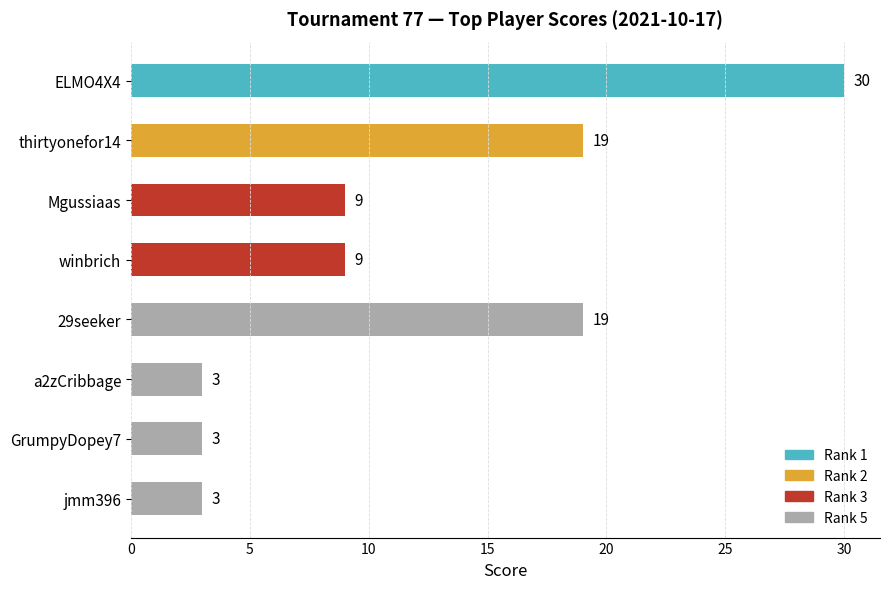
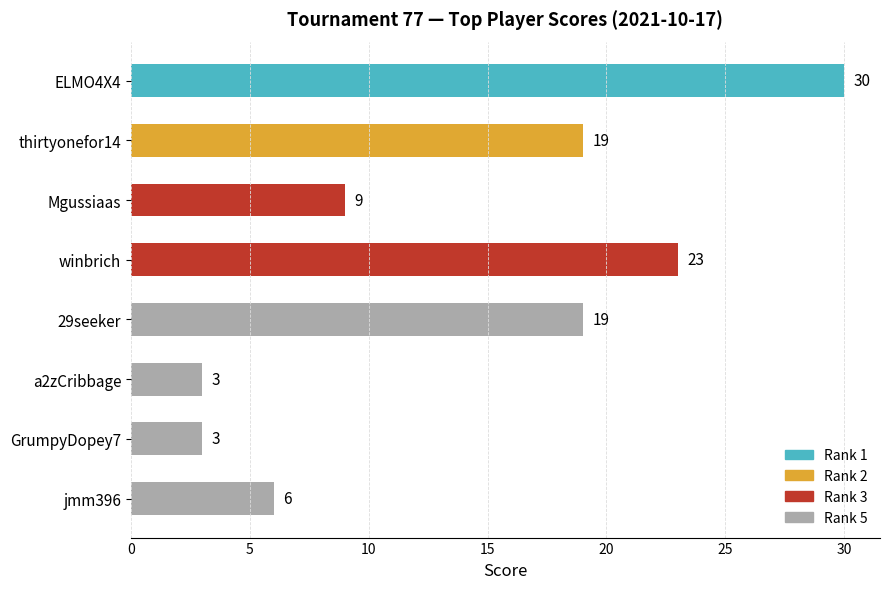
winbrich: 9 -> 23
jmm396: 3 -> 6
